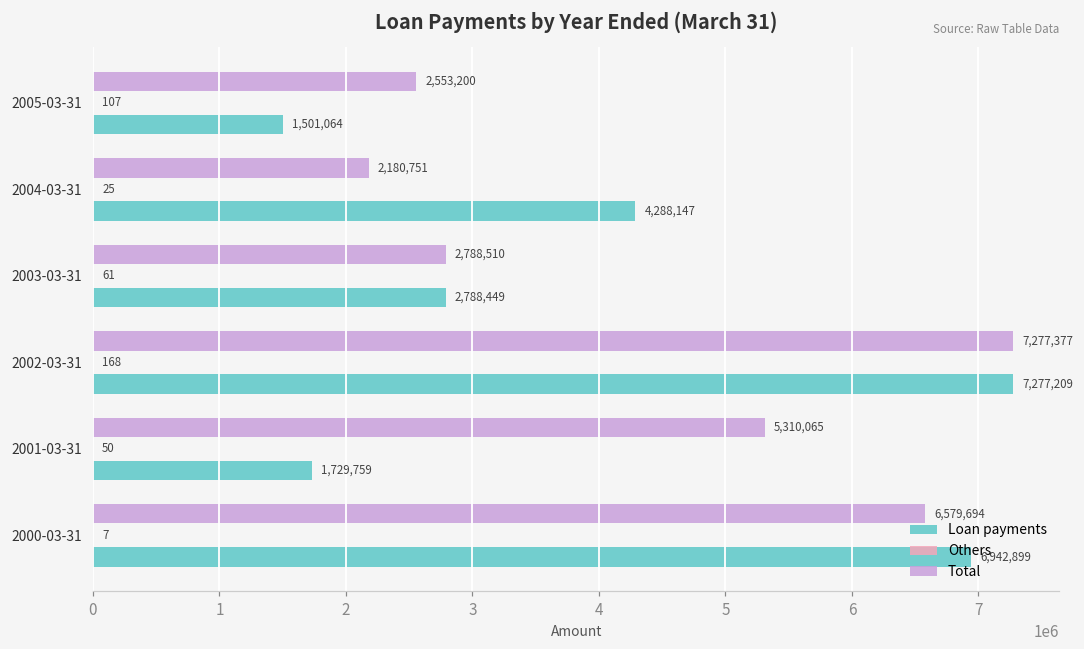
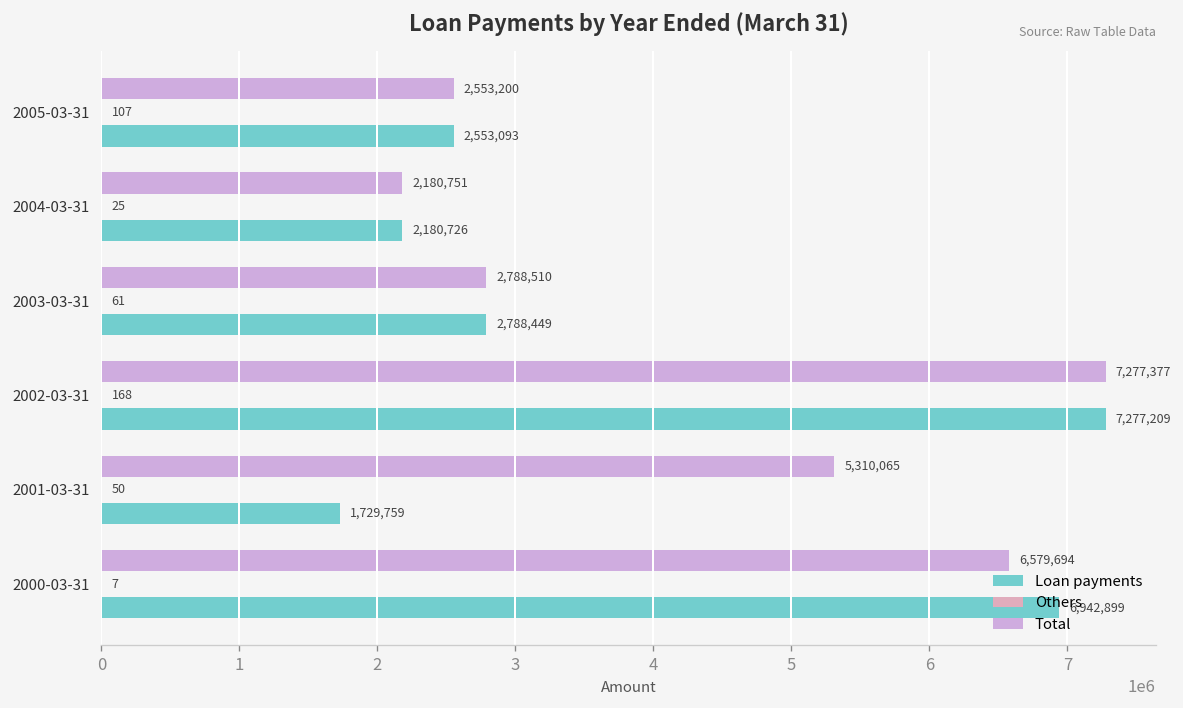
Loan payments, 2005-03-31: 1,501,064 -> 2,553,093
Loan payments, 2004-03-31: 4,288,147 -> 2,180,726
